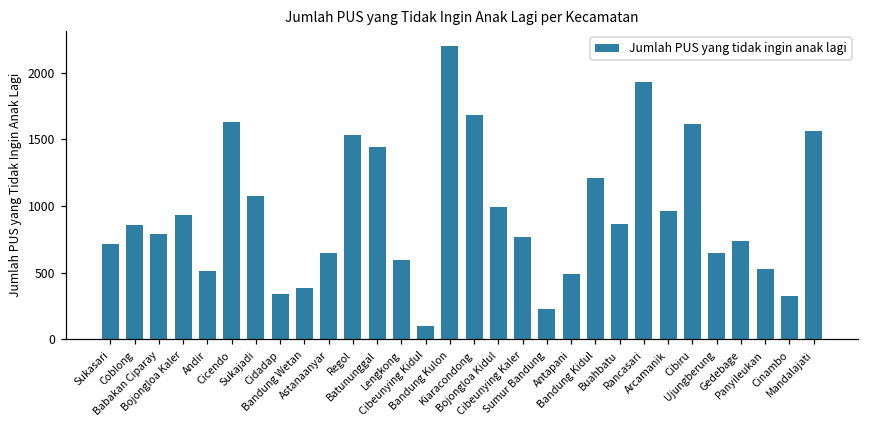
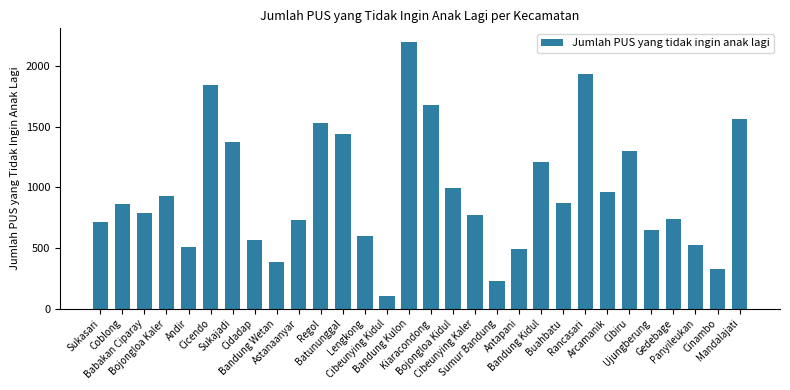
Cicendo: 1630 -> 1840
Sukajadi: 1070 -> 1370
Cidadap: 340 -> 560
Astanaanyar: 650 -> 730
Cibiru: 1610 -> 1300
